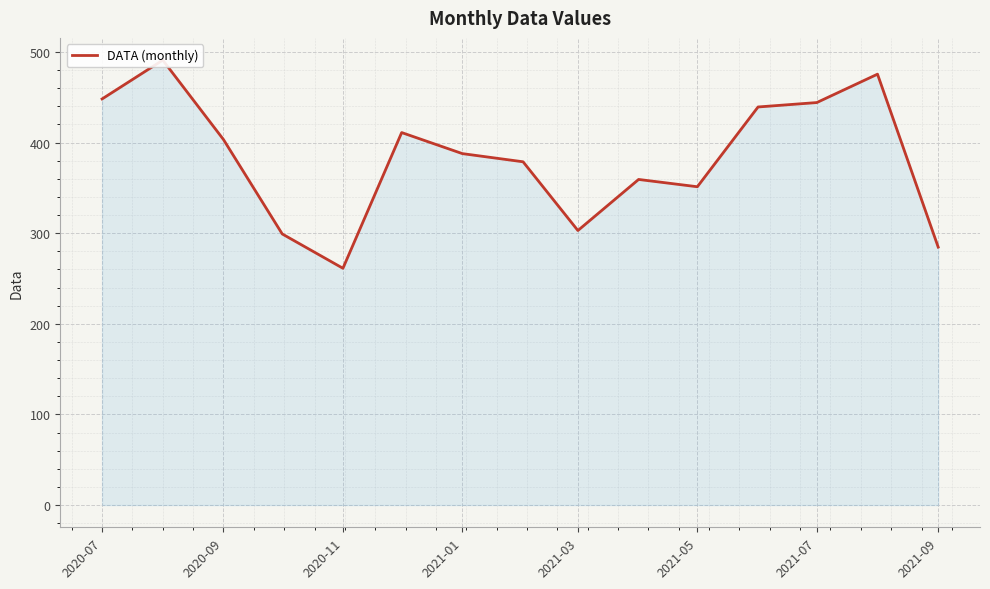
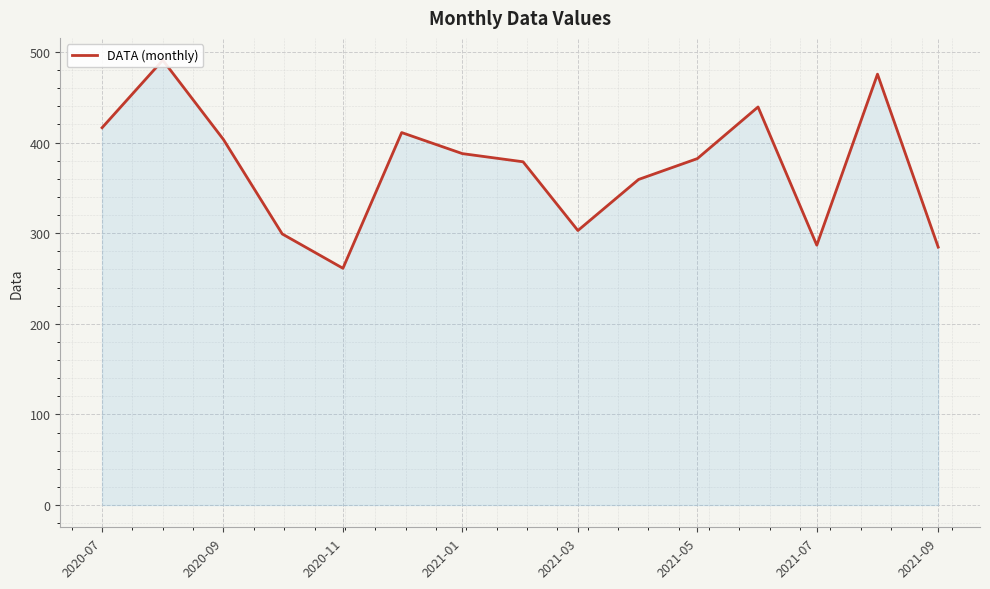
2020-07: 450 -> 420
2021-05: 350 -> 380
2021-07: 440 -> 290
